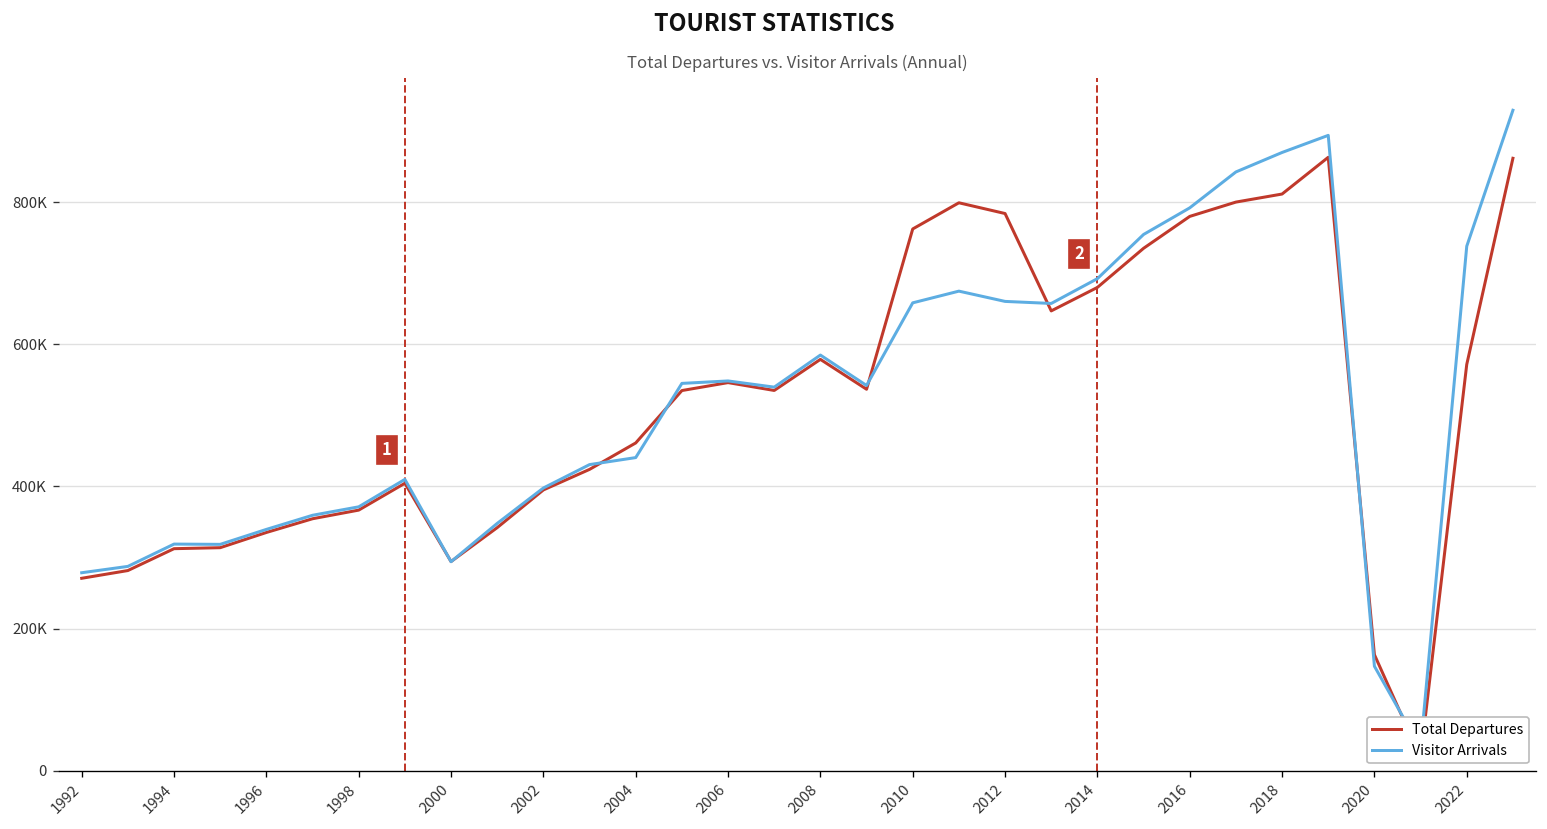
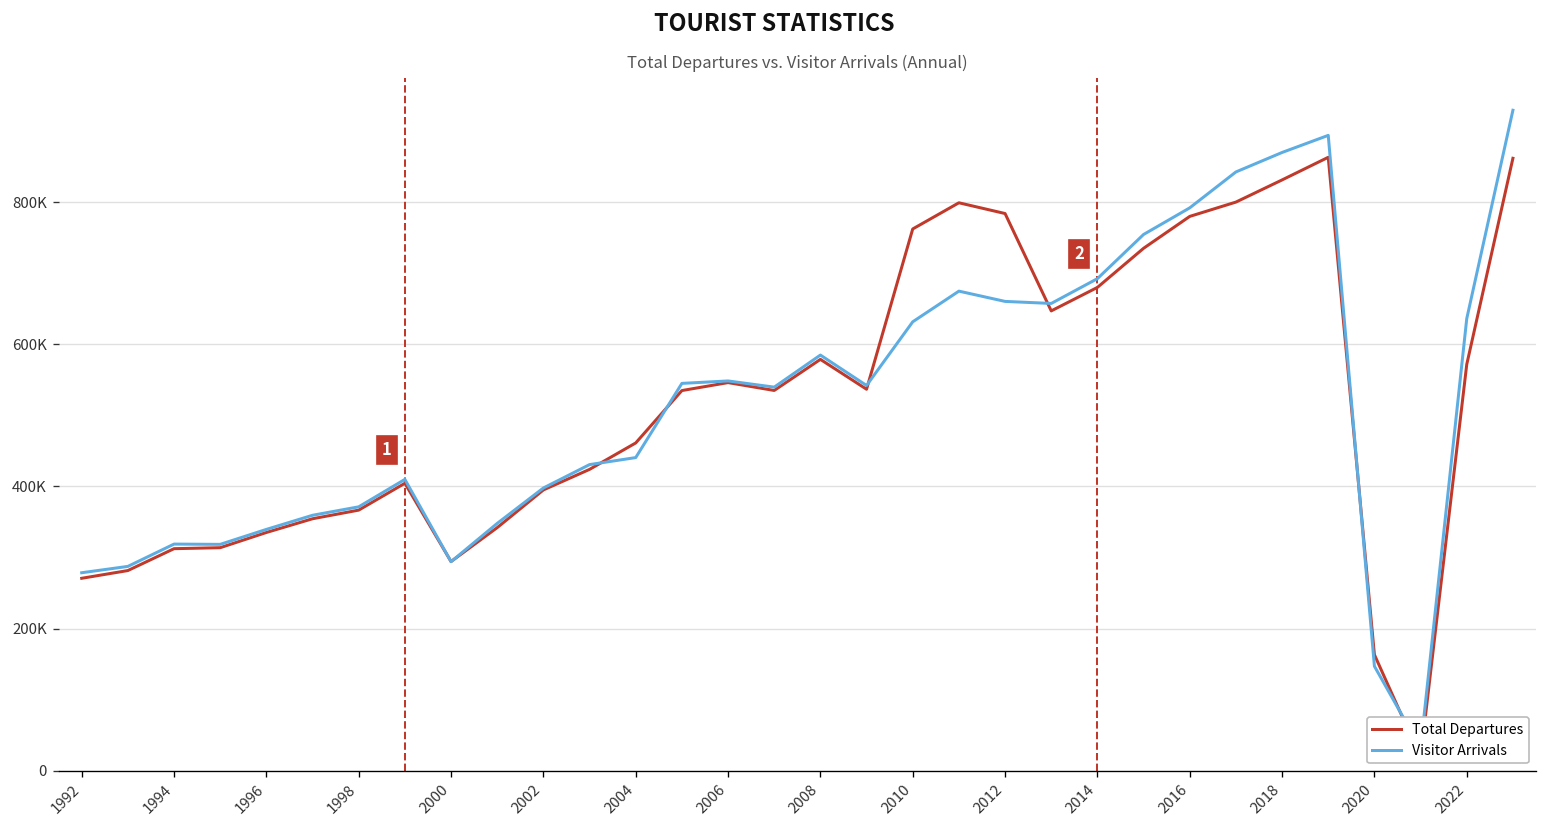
Visitor Arrivals, 2010: 660000 -> 630000
Total Departures, 2018: 810000 -> 830000
Visitor Arrivals, 2022: 740000 -> 640000
